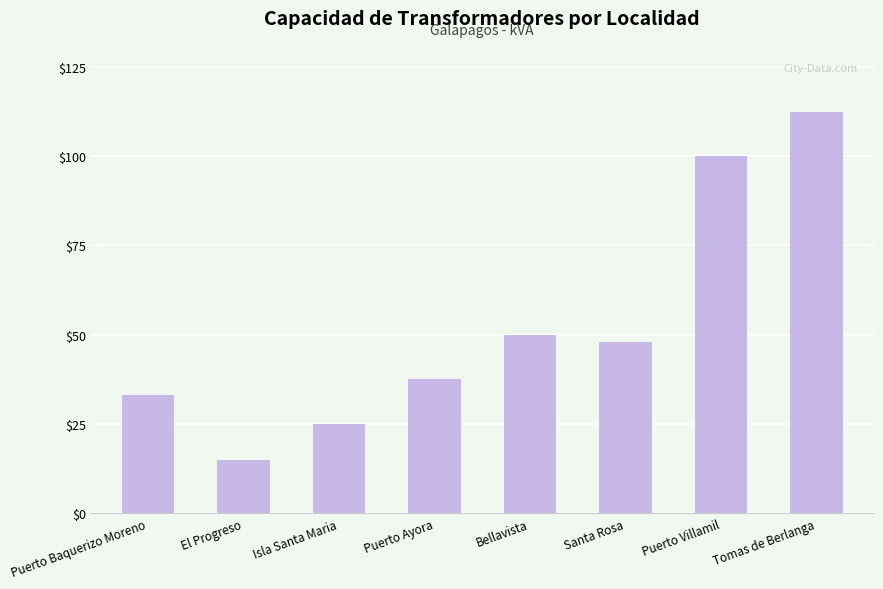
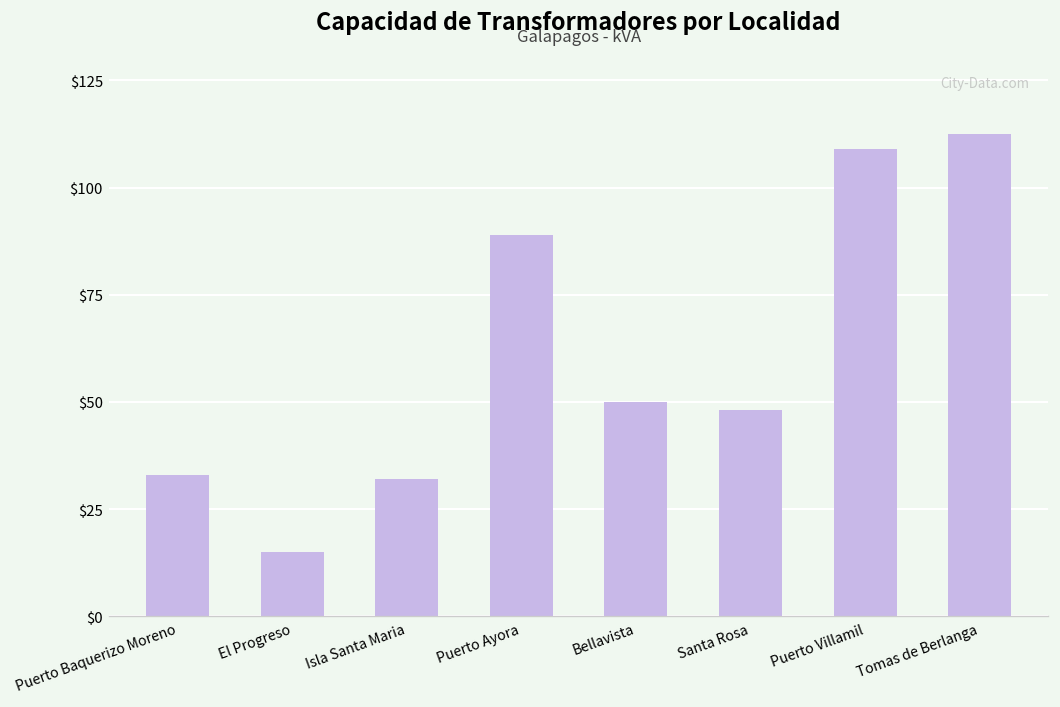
Isla Santa Maria: $25 -> $32
Puerto Ayora: $38 -> $89
Puerto Villamil: $100 -> $109
